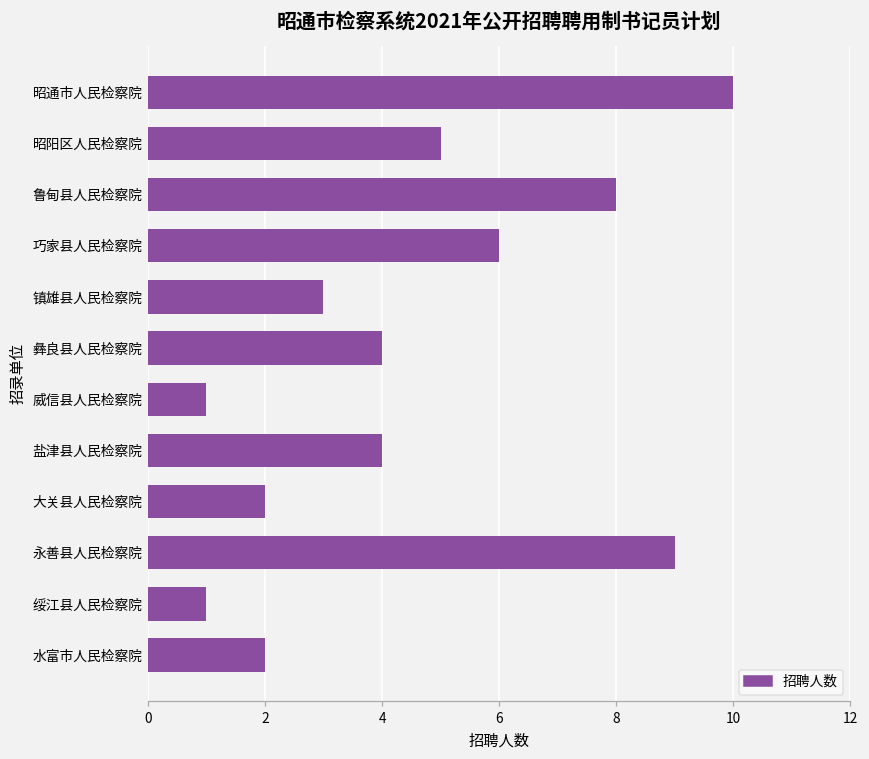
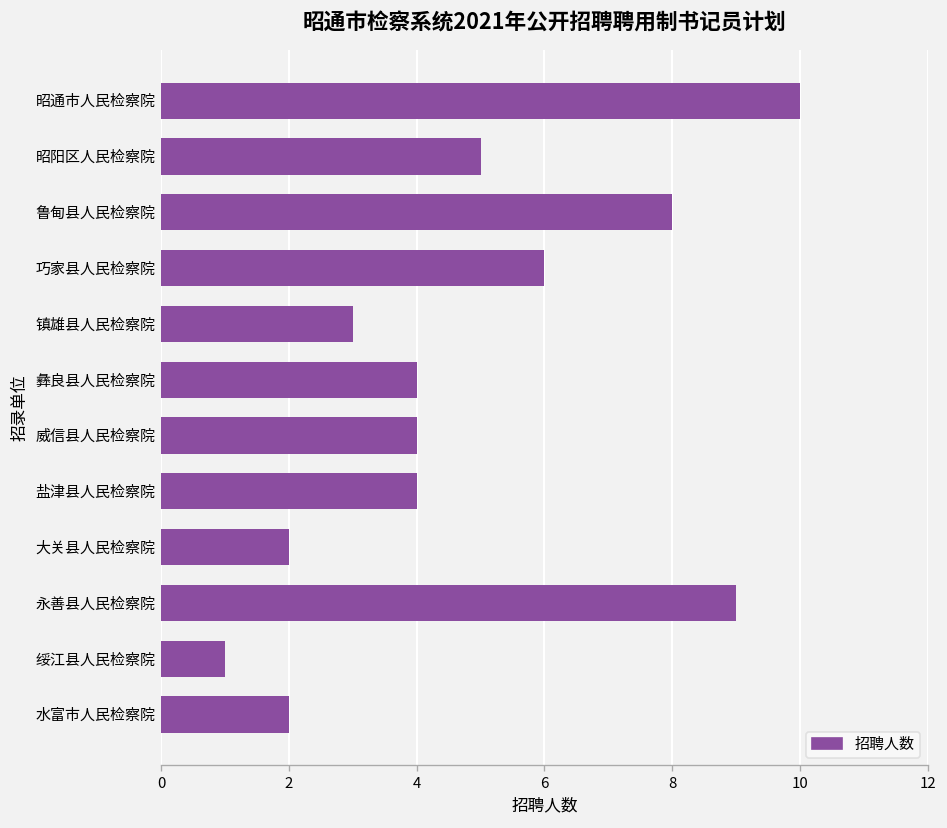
威信县人民检察院: 1 -> 4
